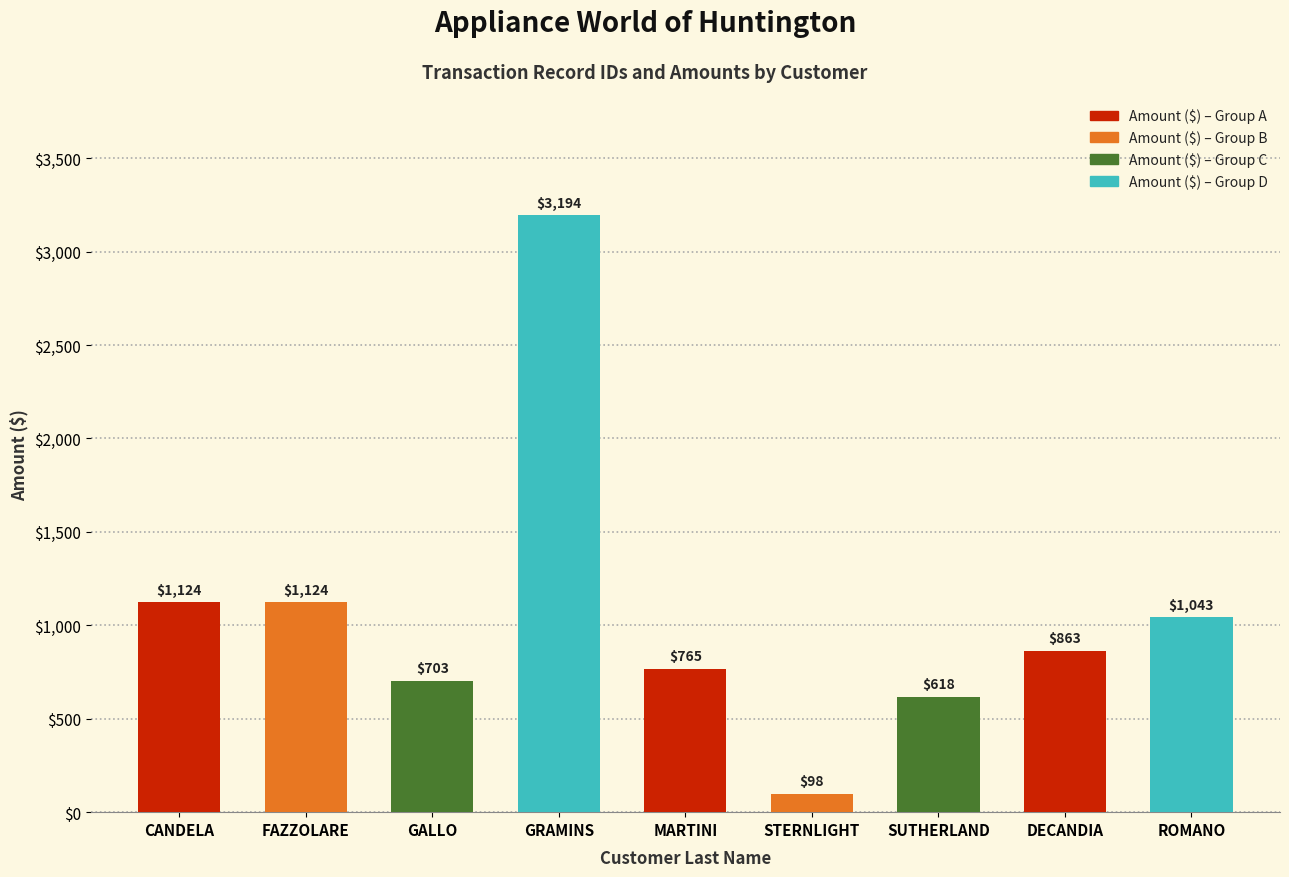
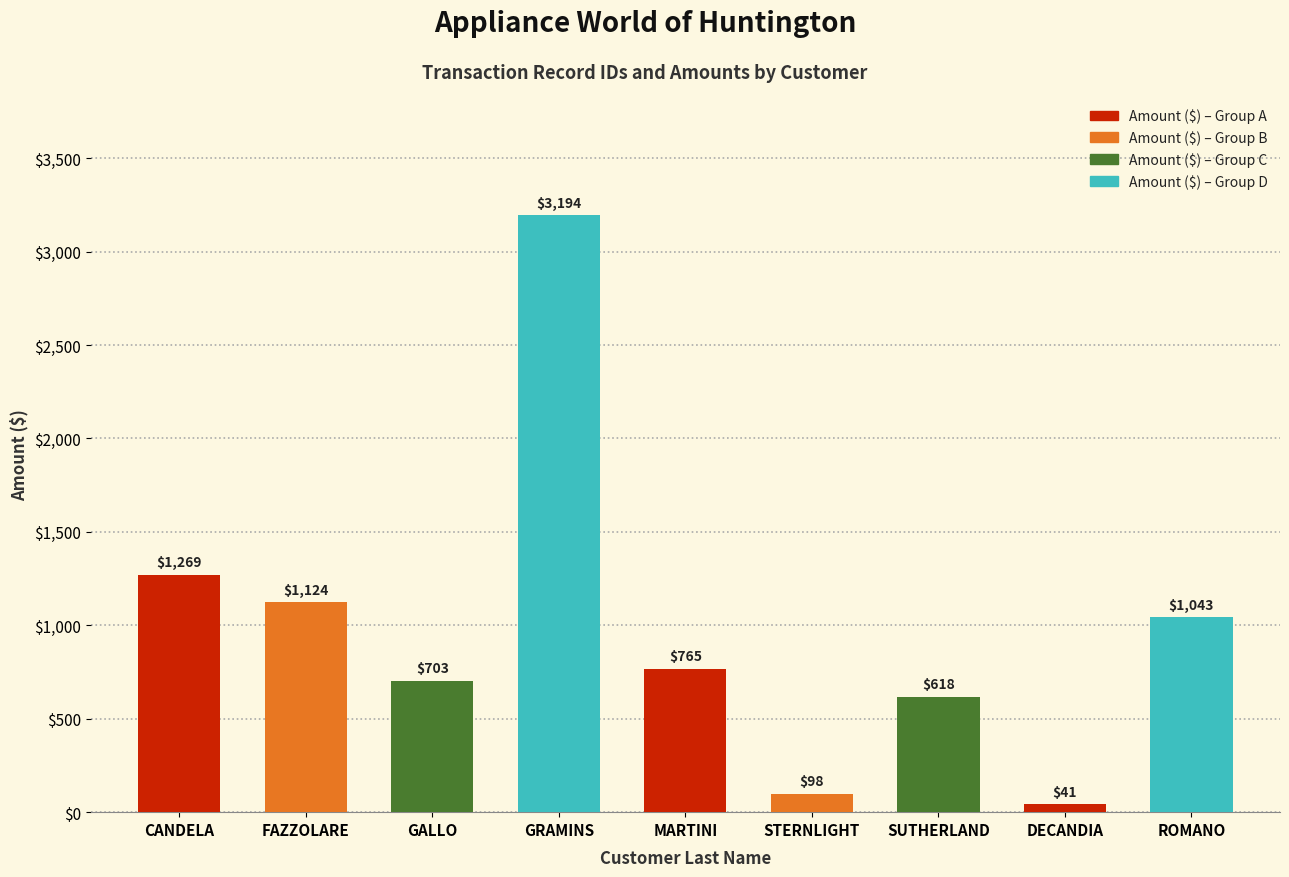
CANDELA: $1,124 -> $1,269
DECANDIA: $863 -> $41
